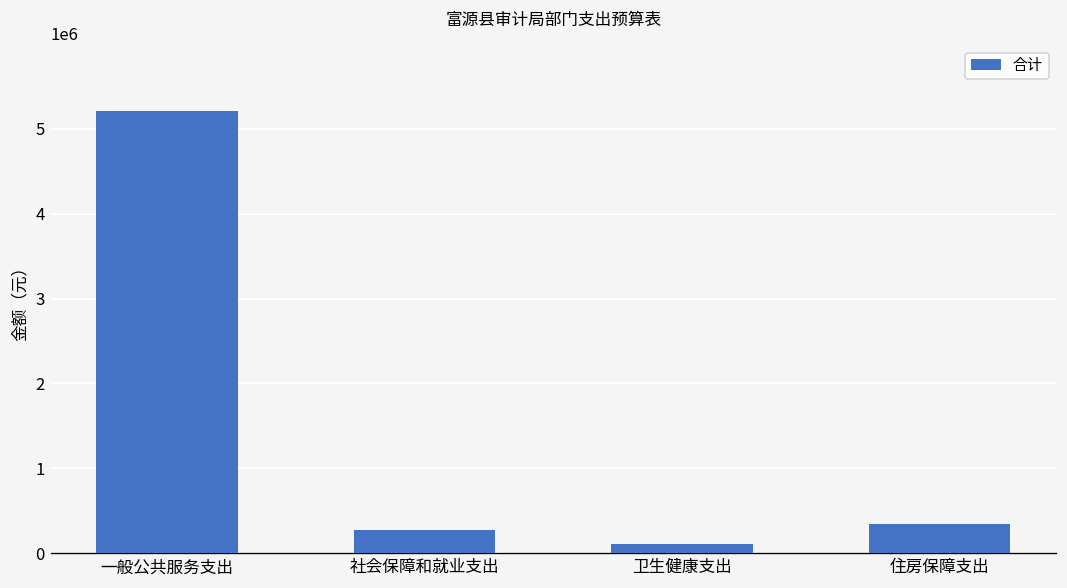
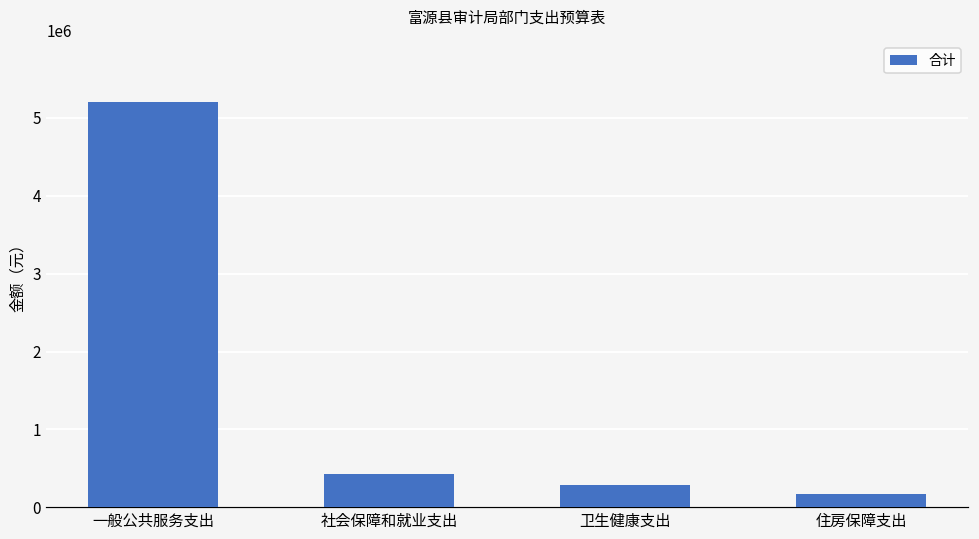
社会保障和就业支出: 300000 -> 400000
卫生健康支出: 100000 -> 300000
住房保障支出: 400000 -> 200000
